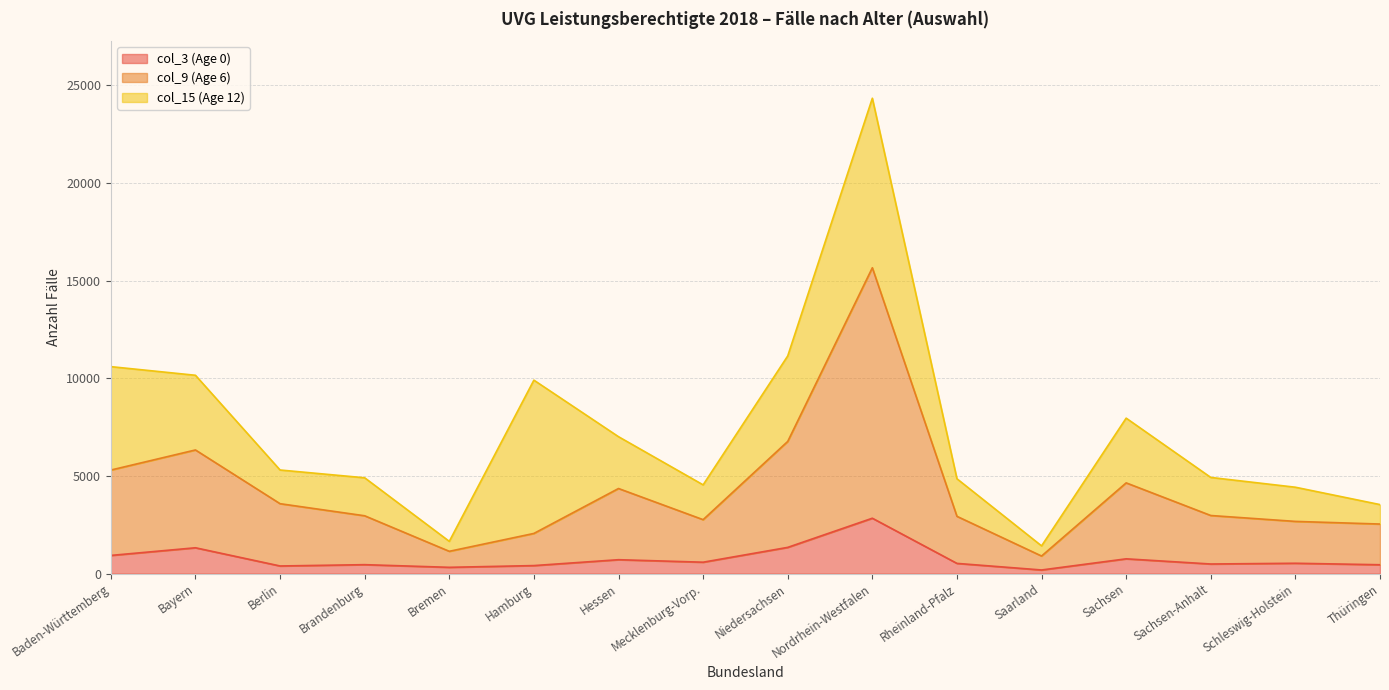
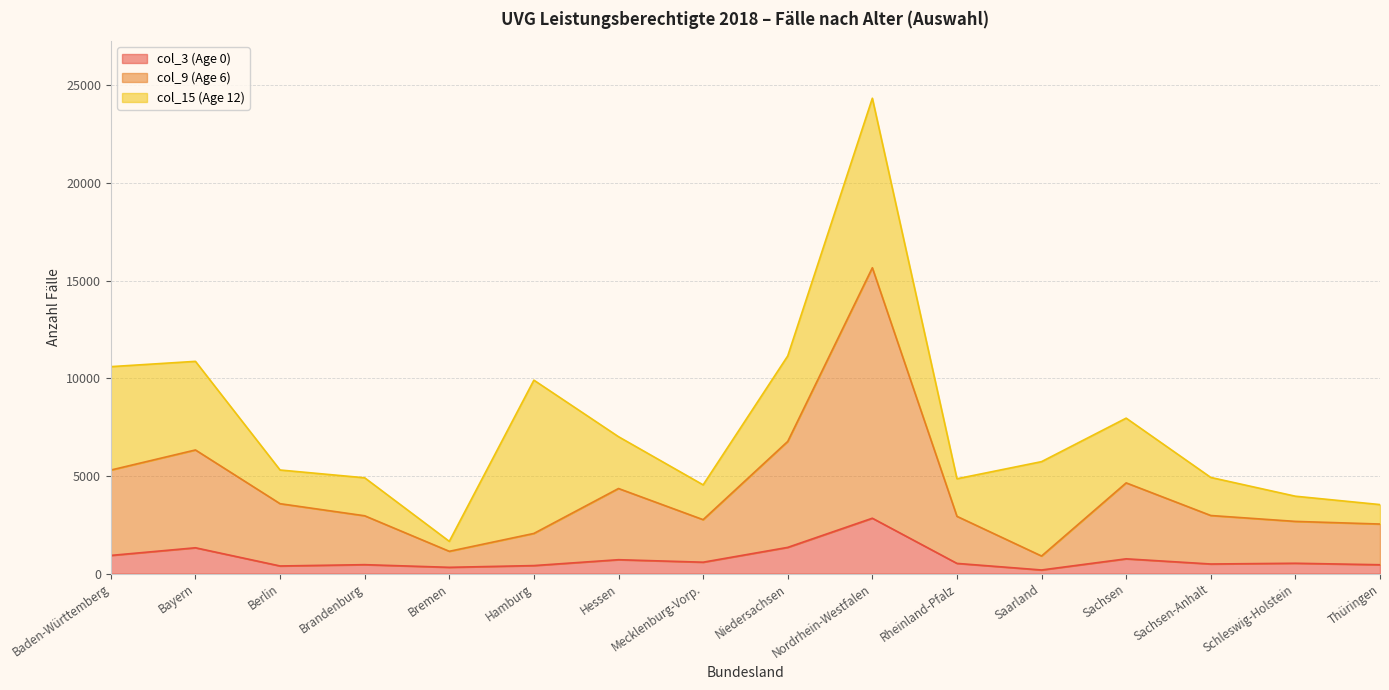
col_15 (Age 12), Bayern: 3800 -> 4500
col_15 (Age 12), Saarland: 500 -> 4800
col_15 (Age 12), Schleswig-Holstein: 1800 -> 1300
